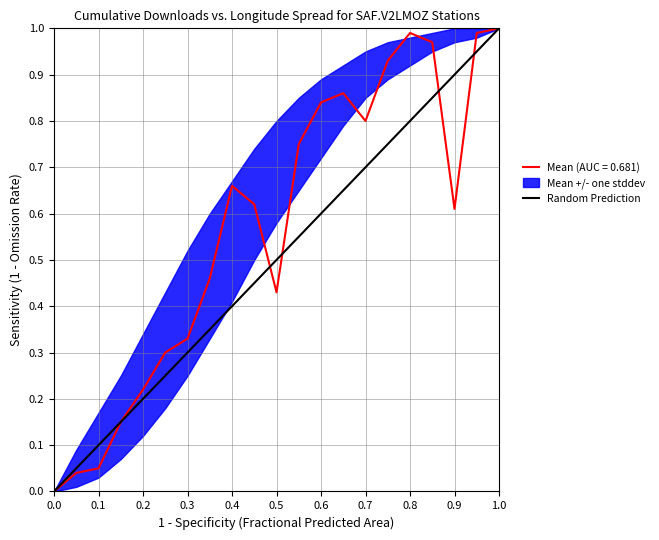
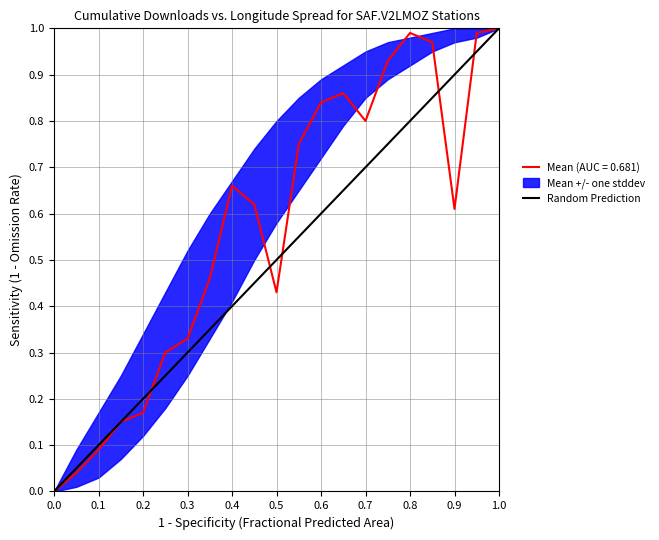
Mean (AUC = 0.681), 0.1: 0.05 -> 0.09
Mean (AUC = 0.681), 0.2: 0.22 -> 0.17
